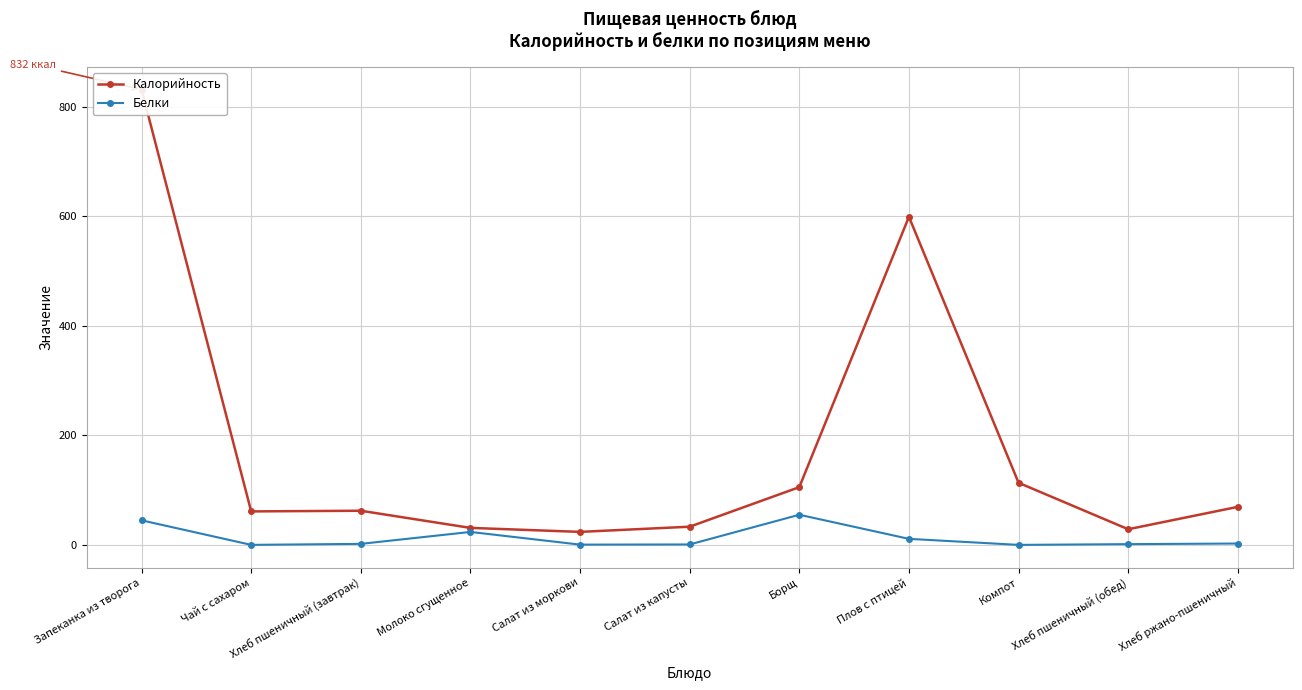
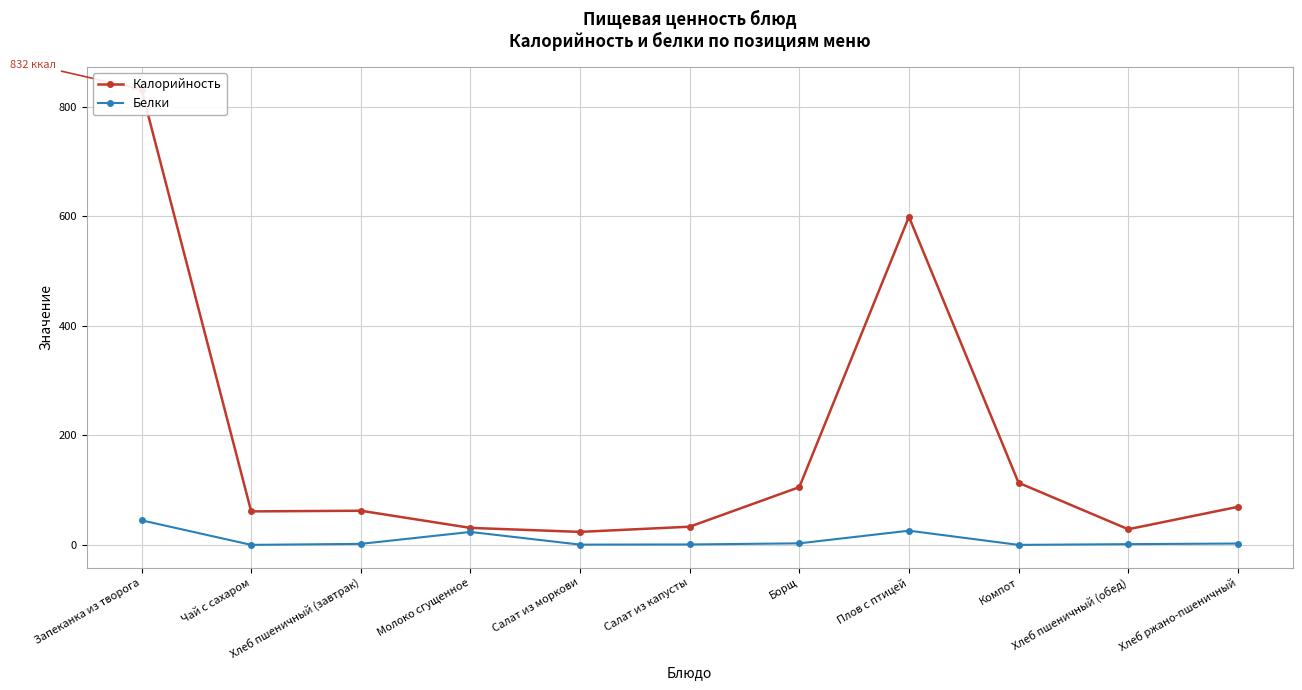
Белки, Борщ: 60 -> 0
Белки, Плов с птицей: 10 -> 30
